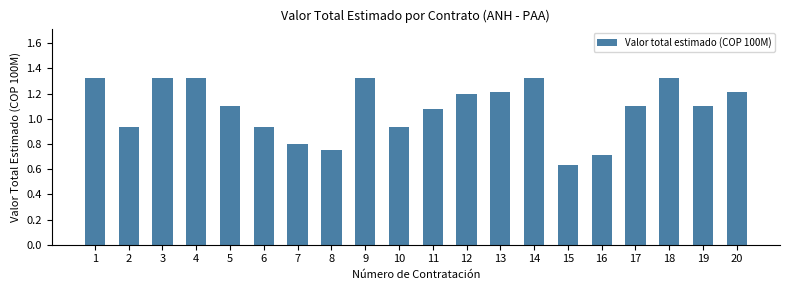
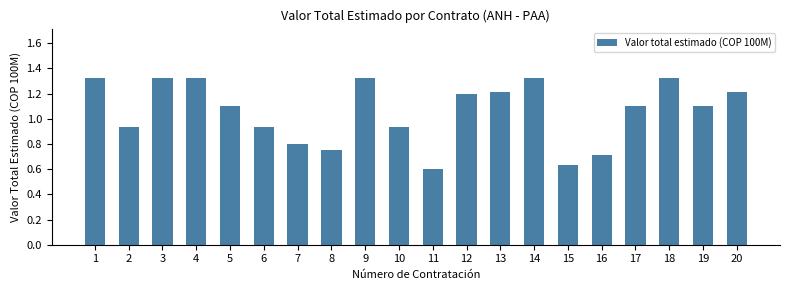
11: 1.08 -> 0.61
